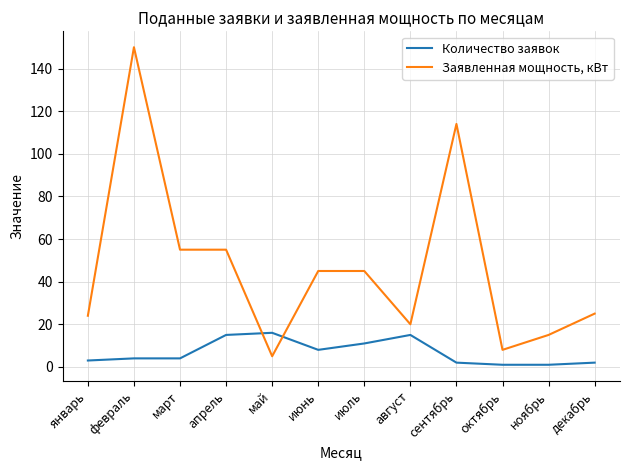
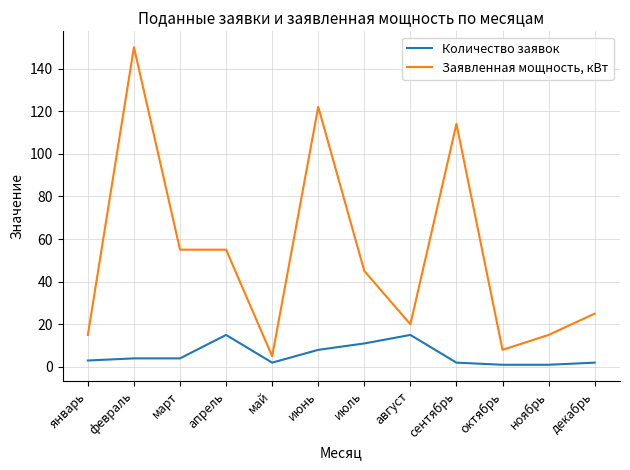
Заявленная мощность, кВт, январь: 24 -> 15
Количество заявок, май: 16 -> 2
Заявленная мощность, кВт, июнь: 45 -> 122
